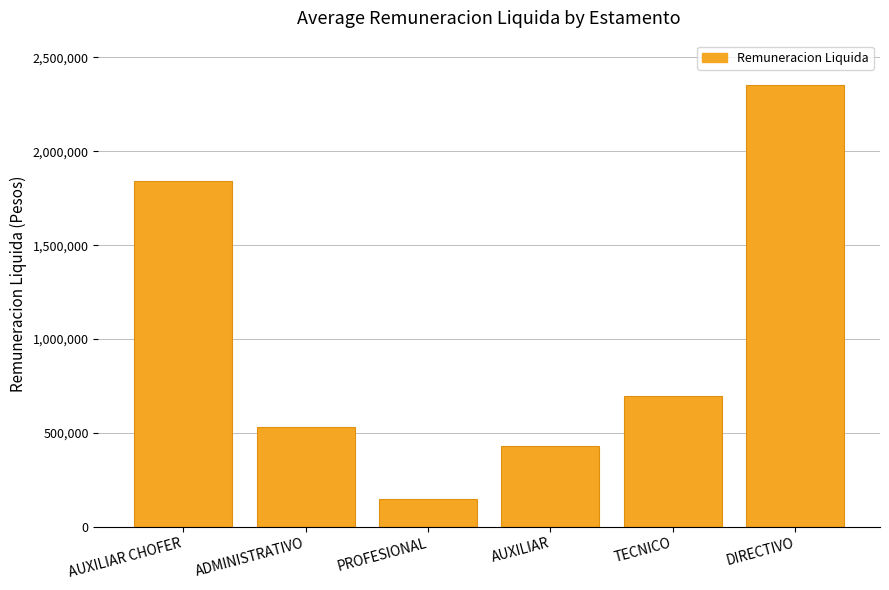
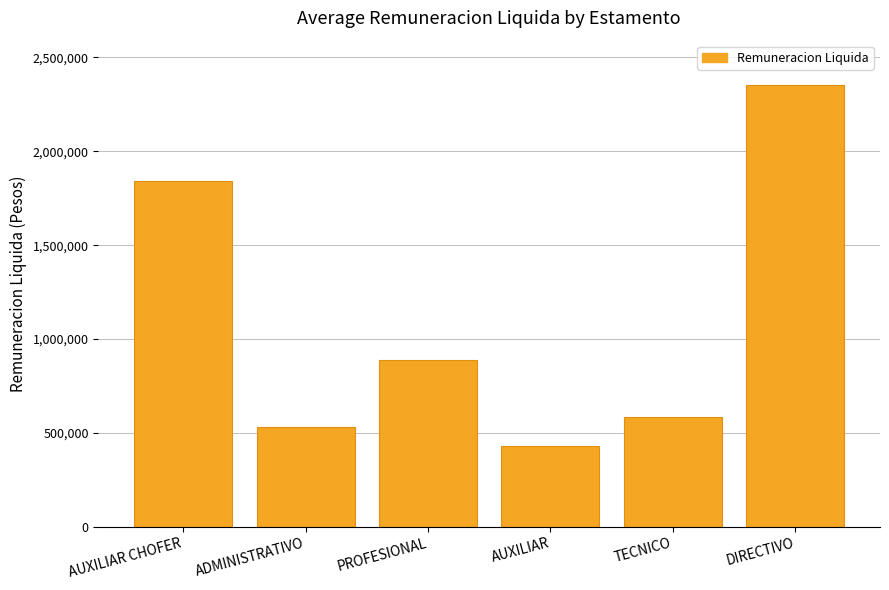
PROFESIONAL: 150,000 -> 890,000
TECNICO: 690,000 -> 590,000
